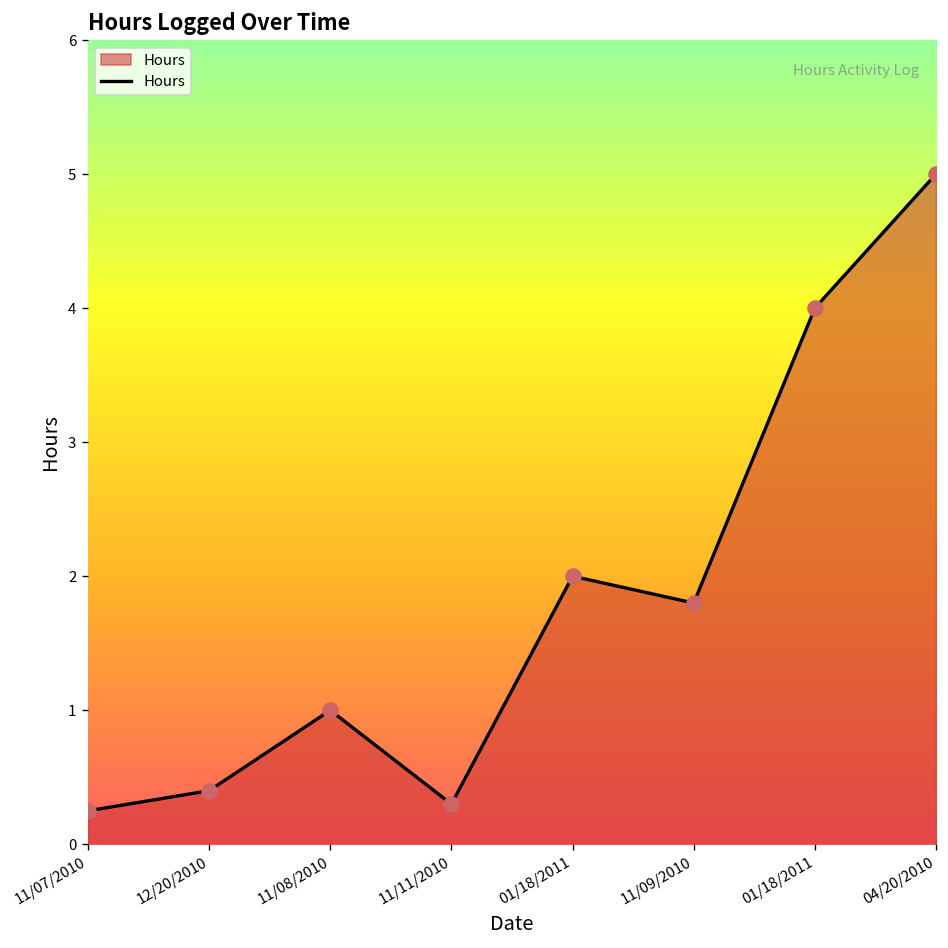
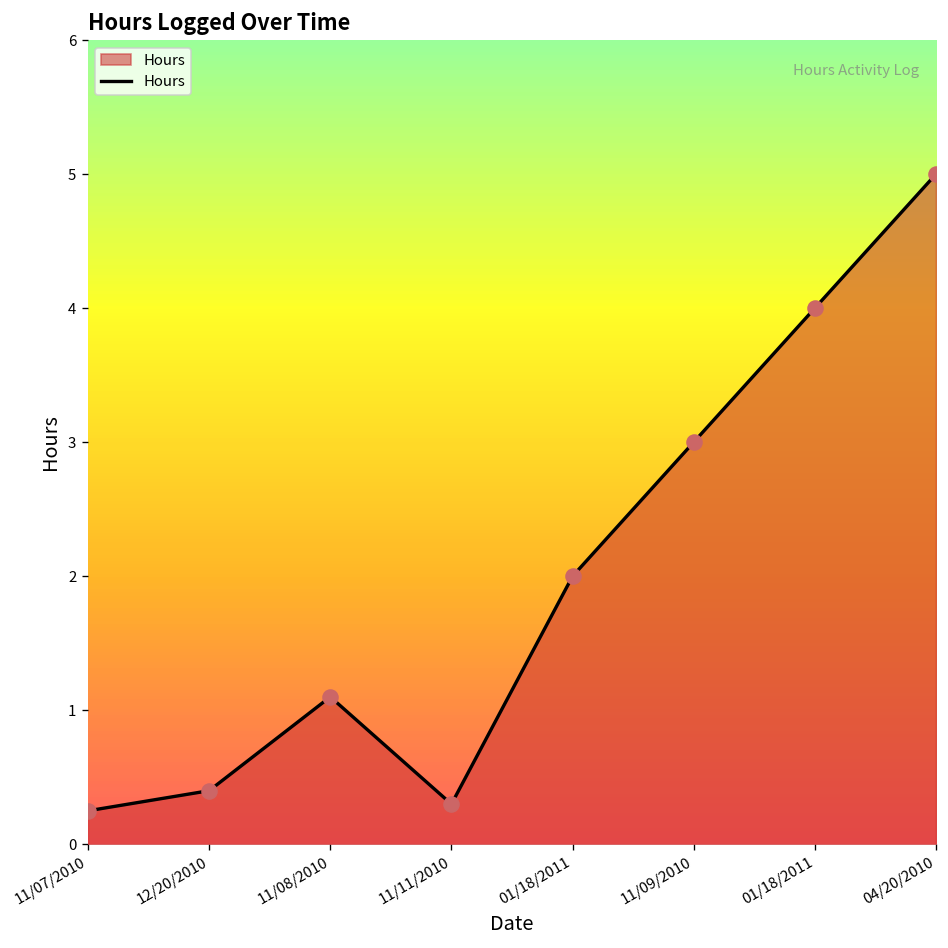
11/08/2010: 1.0 -> 1.1
11/09/2010: 1.8 -> 3.0
